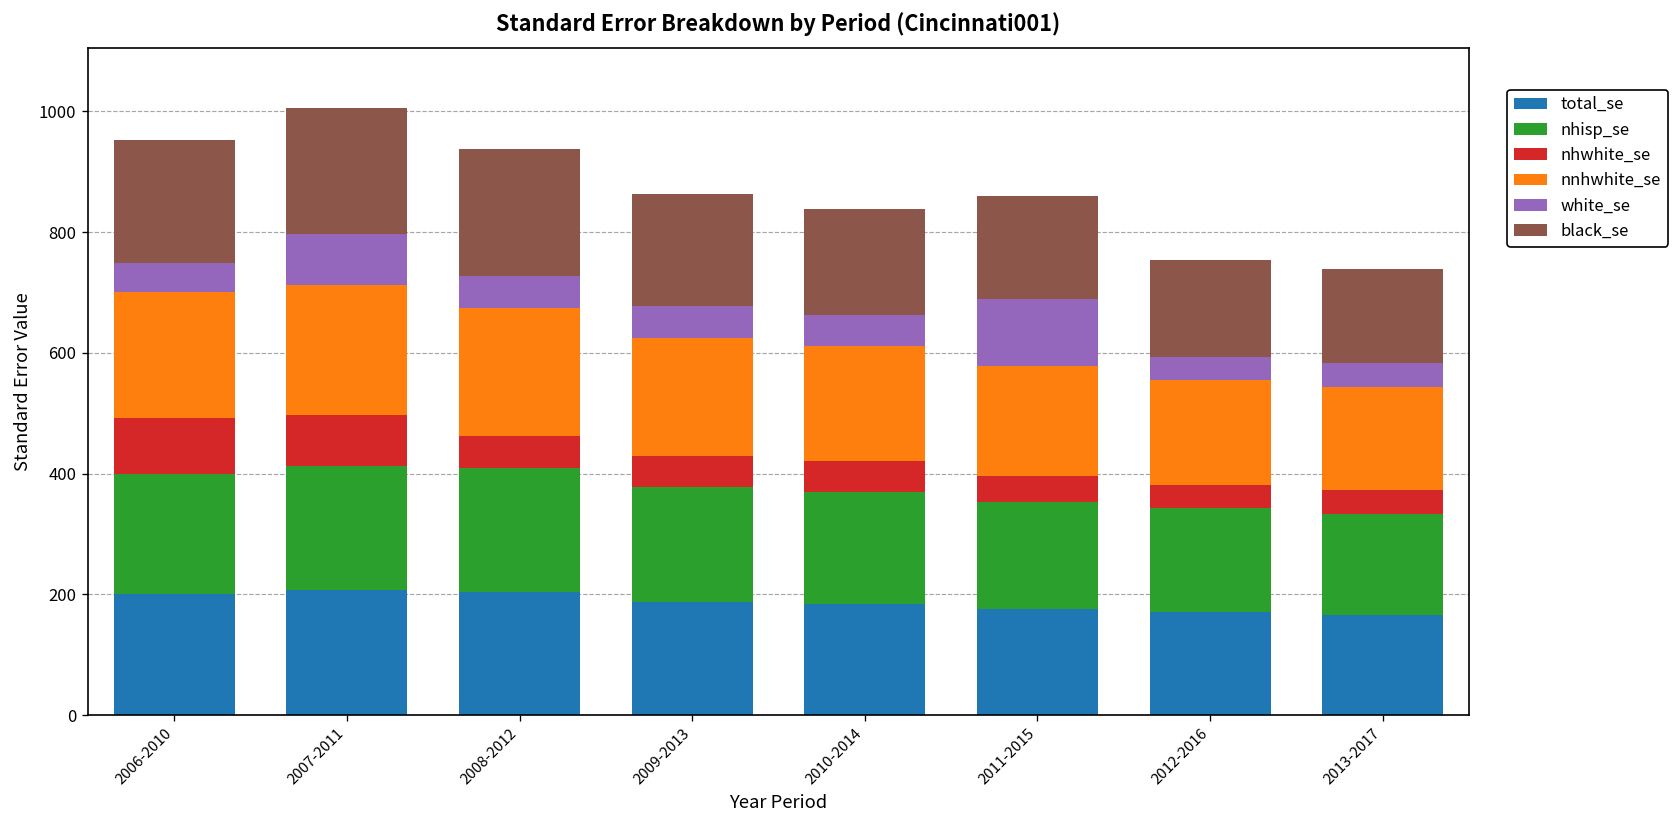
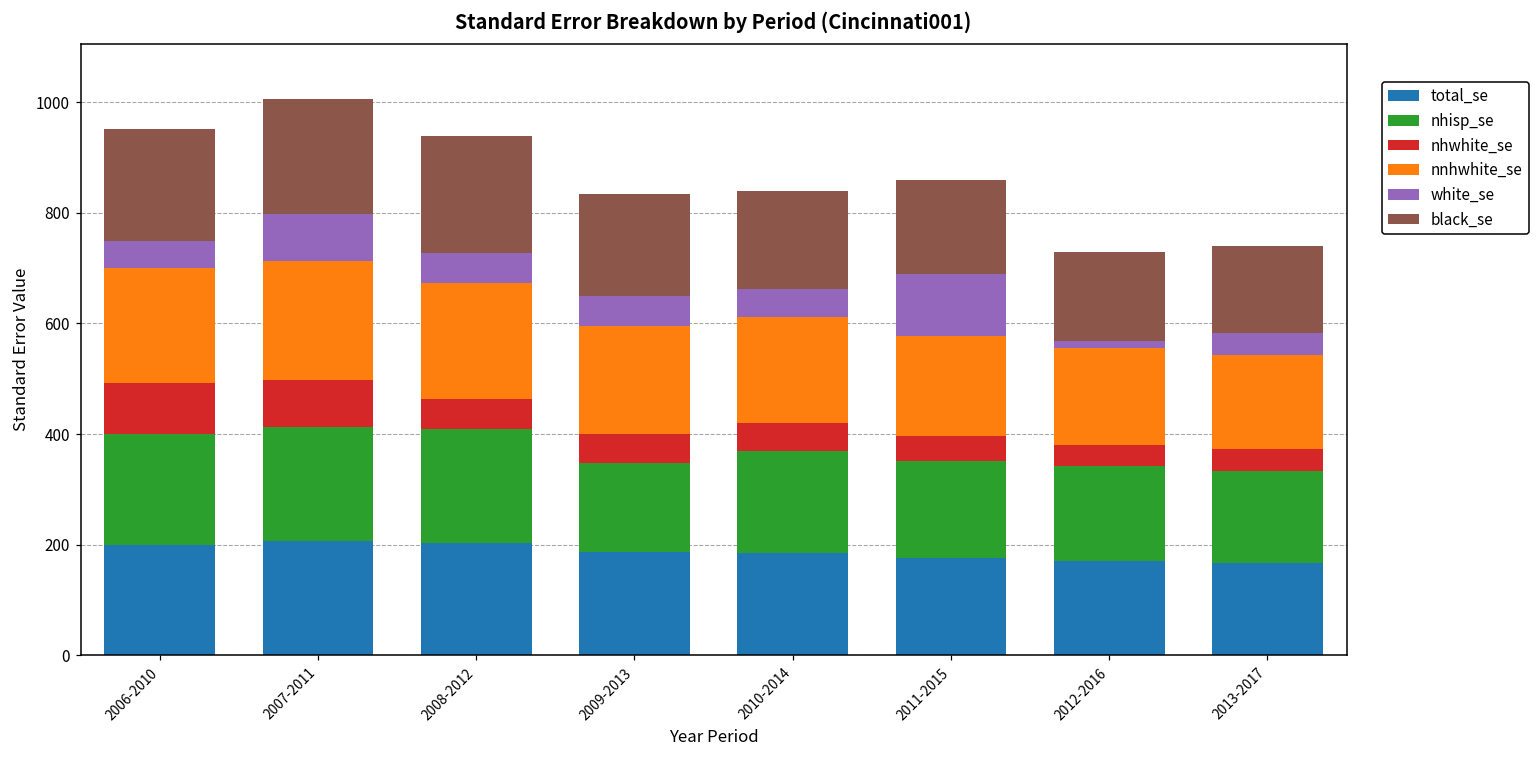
nhisp_se, 2009-2013: 190 -> 160
white_se, 2012-2016: 40 -> 10
